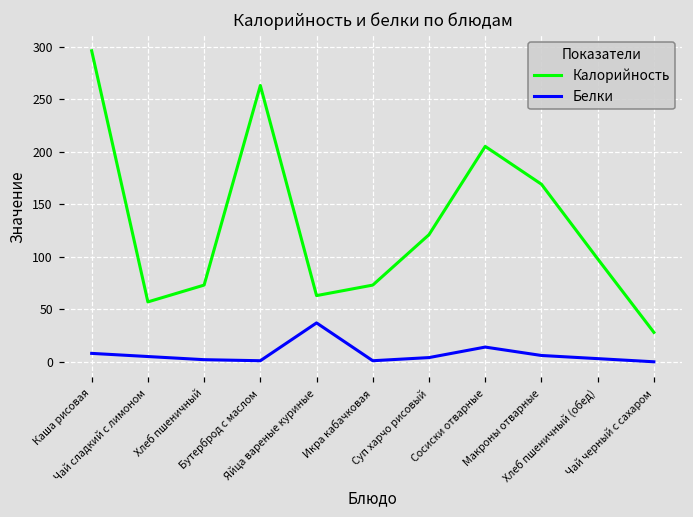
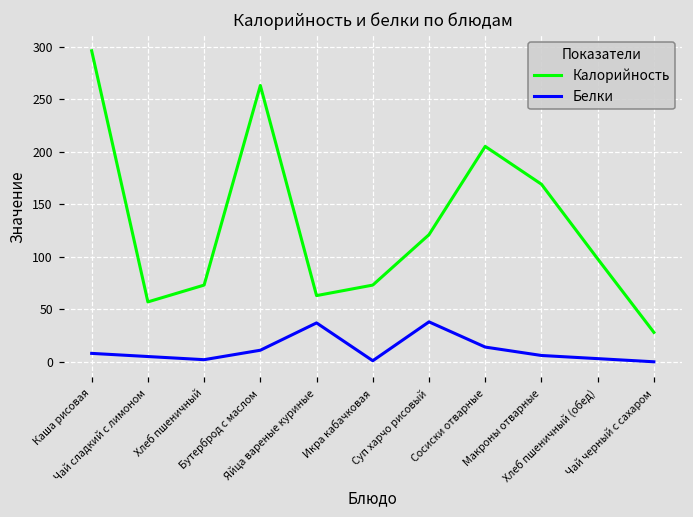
Белки, Бутерброд с маслом: 0 -> 10
Белки, Суп харчо рисовый: 0 -> 40
